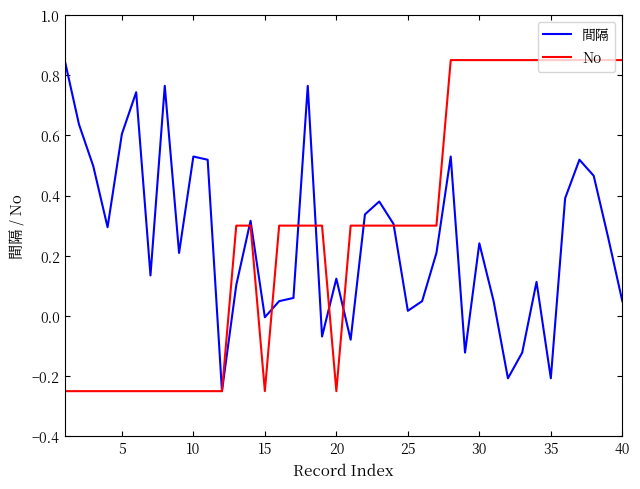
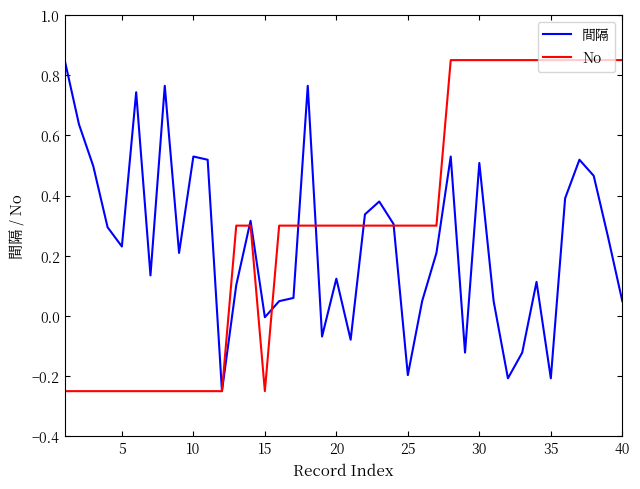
間隔, 5: 0.60 -> 0.23
No, 20: -0.25 -> 0.30
間隔, 25: 0.02 -> -0.20
間隔, 30: 0.24 -> 0.51
